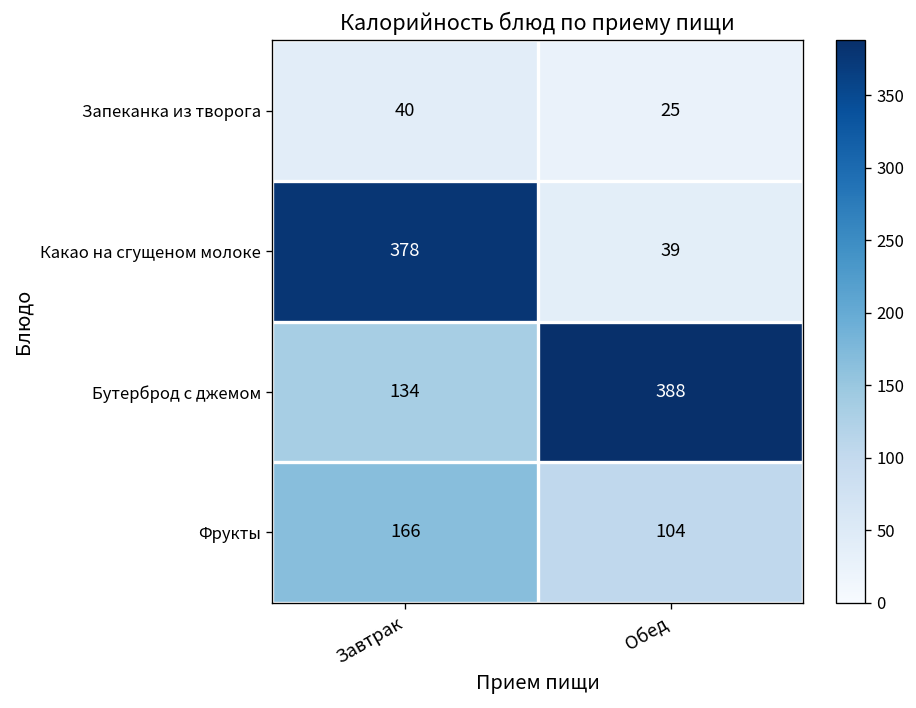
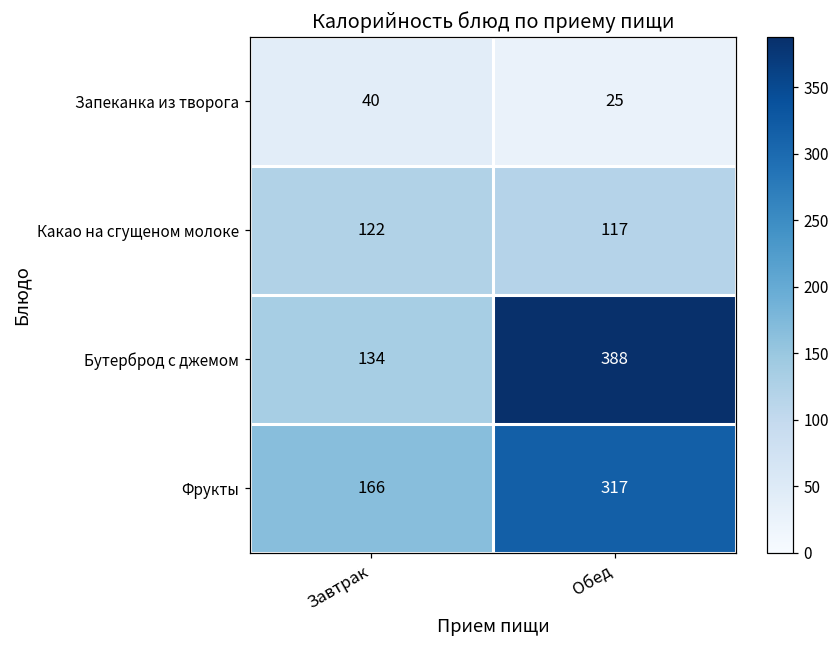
Какао на сгущеном молоке, Завтрак: 378 -> 122
Какао на сгущеном молоке, Обед: 39 -> 117
Фрукты, Обед: 104 -> 317
